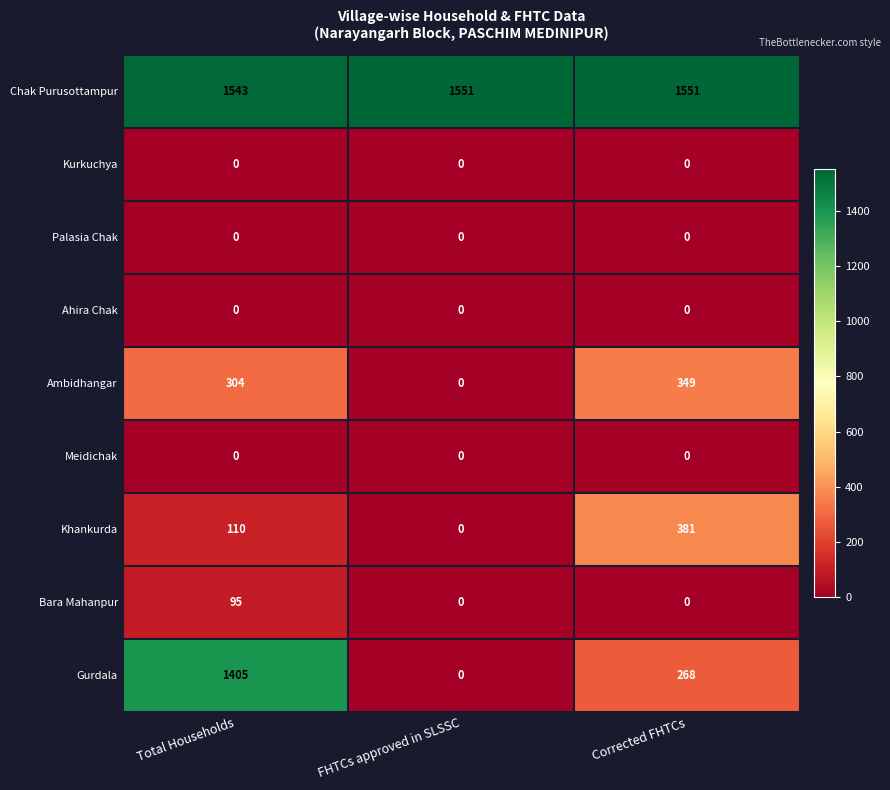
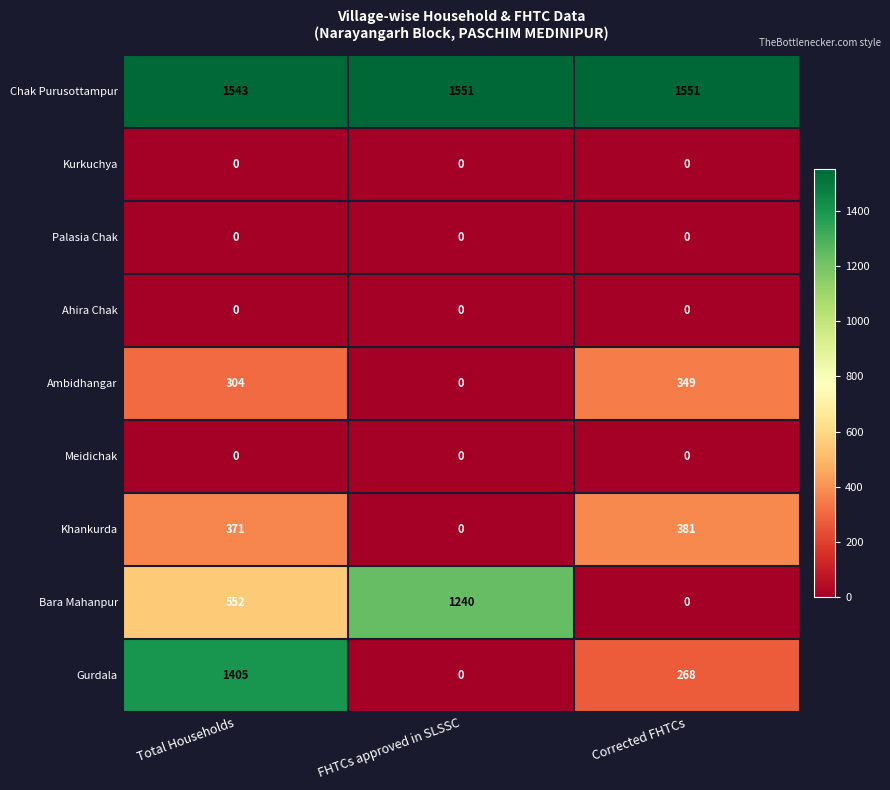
Khankurda, Total Households: 110 -> 371
Bara Mahanpur, Total Households: 95 -> 552
Bara Mahanpur, FHTCs approved in SLSSC: 0 -> 1240
